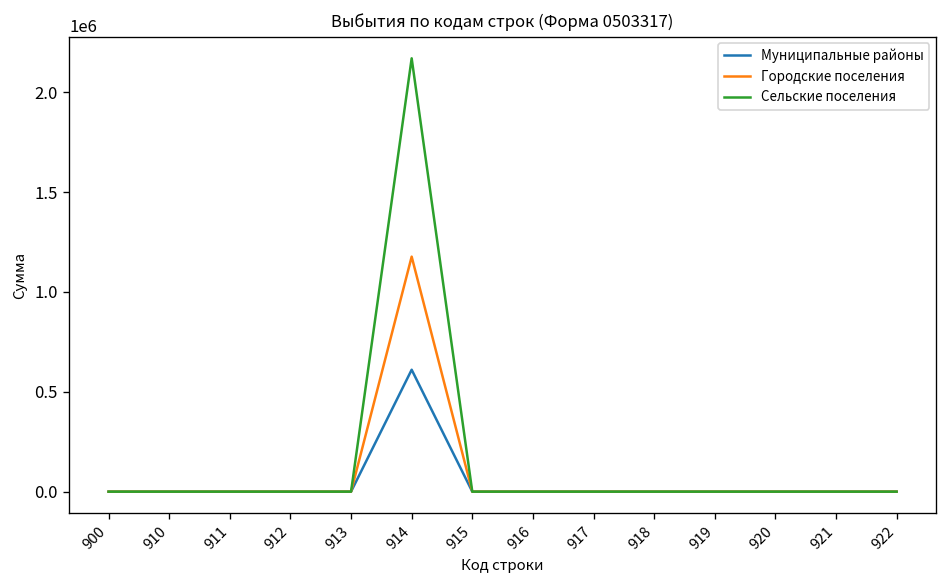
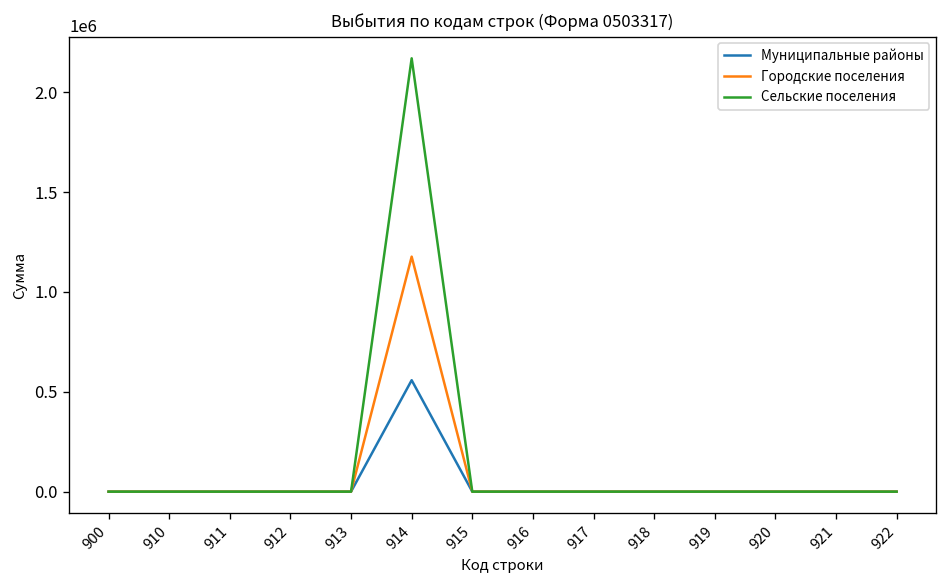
Муниципальные районы, 914: 610000 -> 560000
